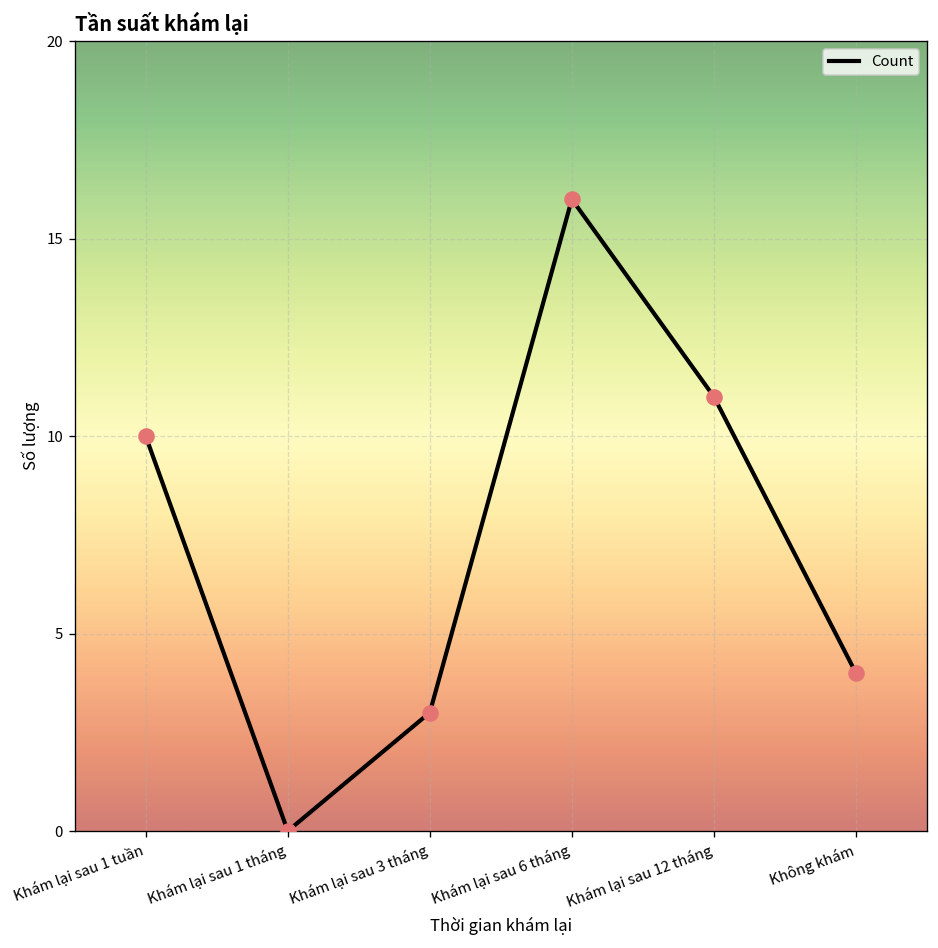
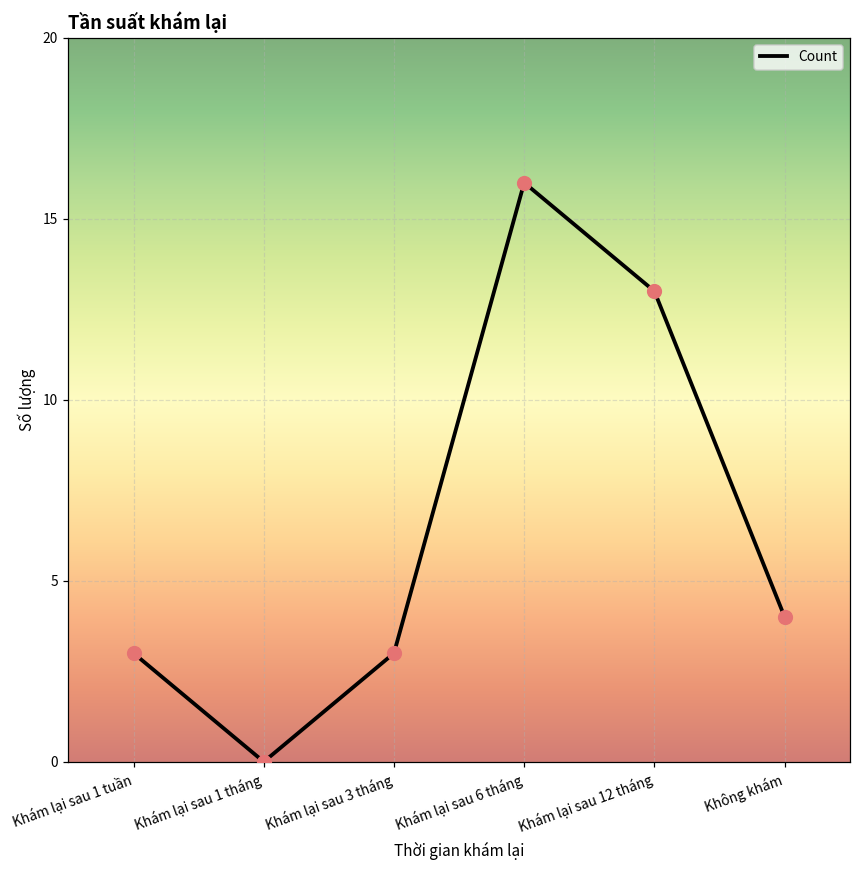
Khám lại sau 1 tuần: 10 -> 3
Khám lại sau 12 tháng: 11 -> 13
